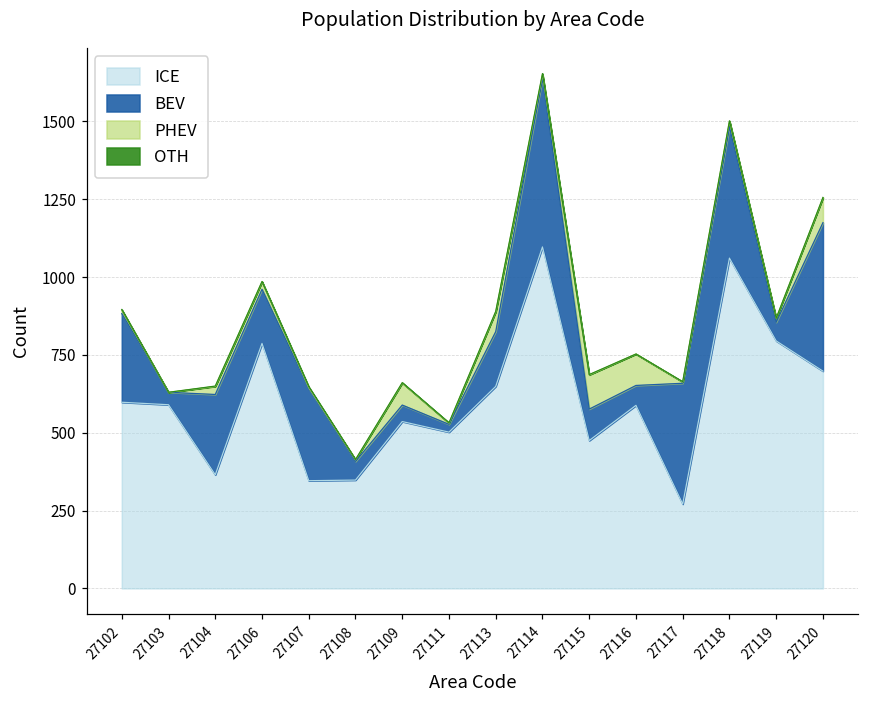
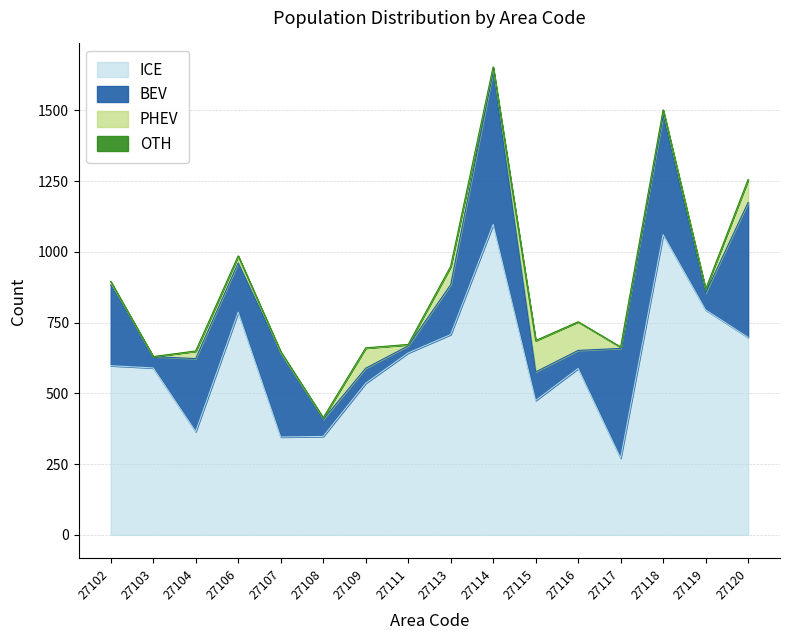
ICE, 27111: 500 -> 640
ICE, 27113: 650 -> 710
